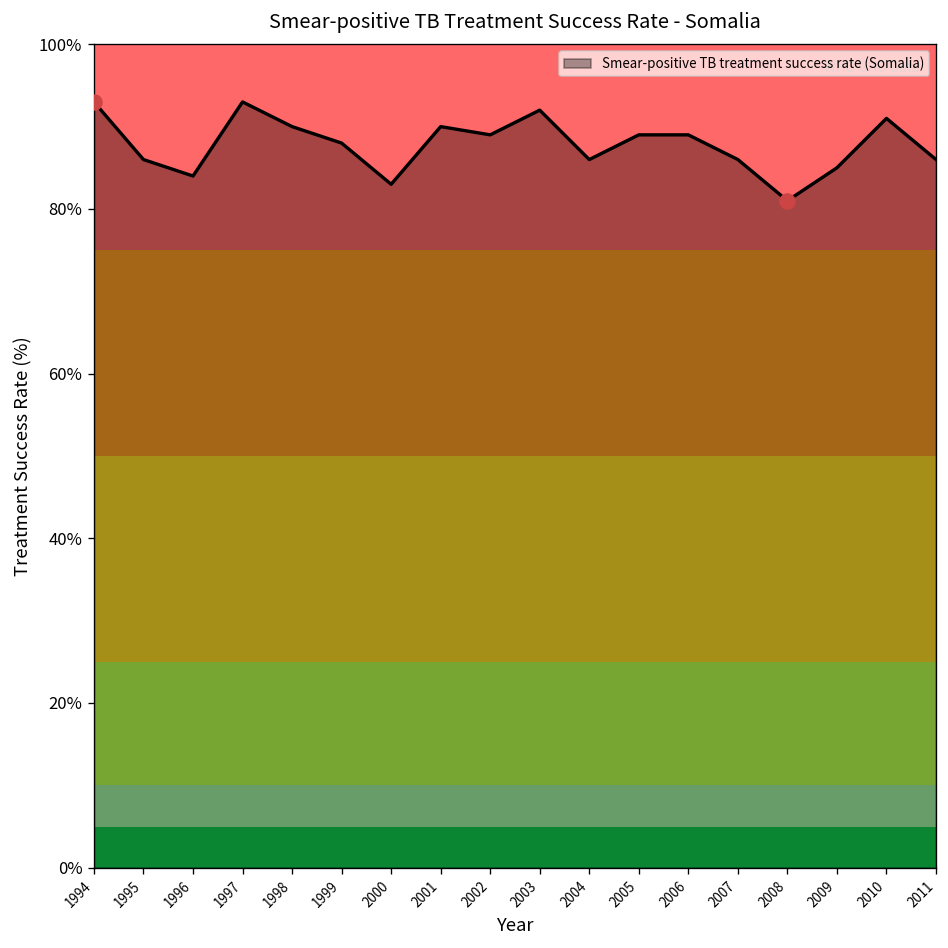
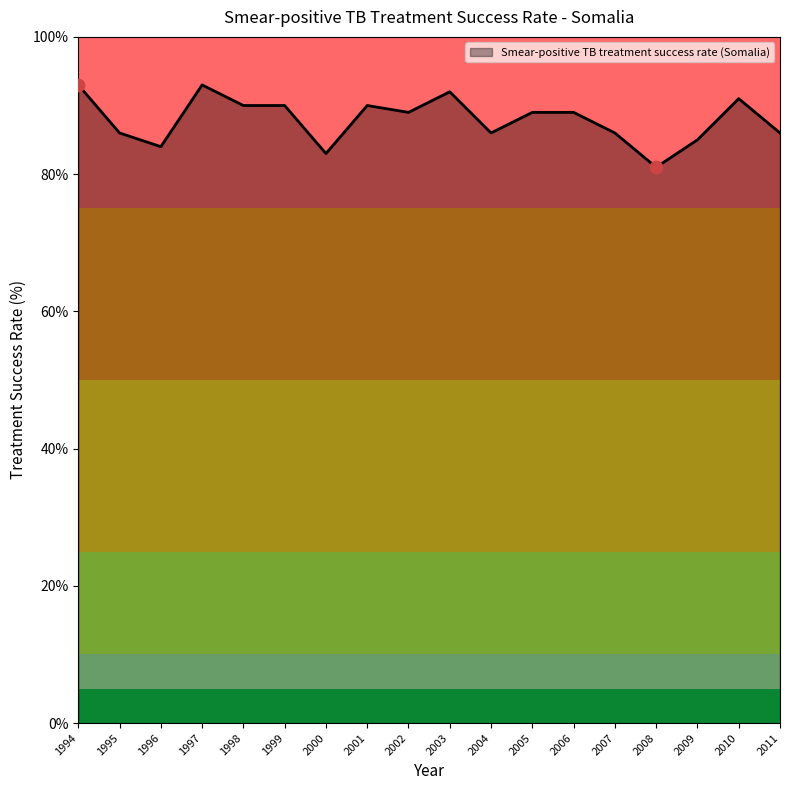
Smear-positive TB treatment success rate (Somalia), 1999: 88% -> 90%
